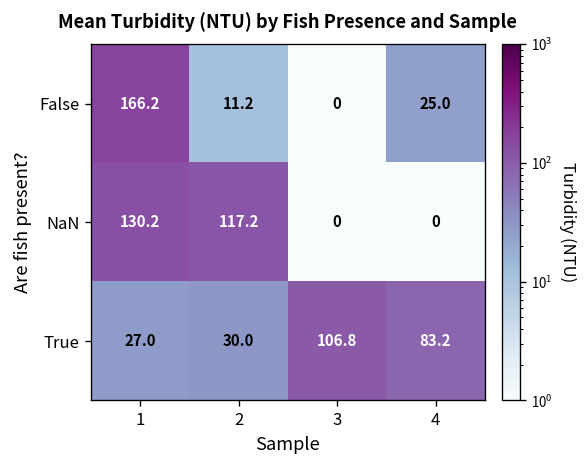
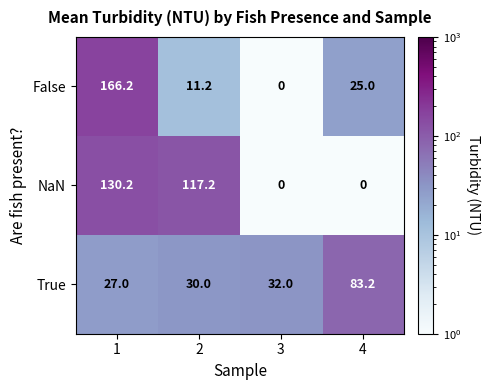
True, 3: 106.8 -> 32.0
